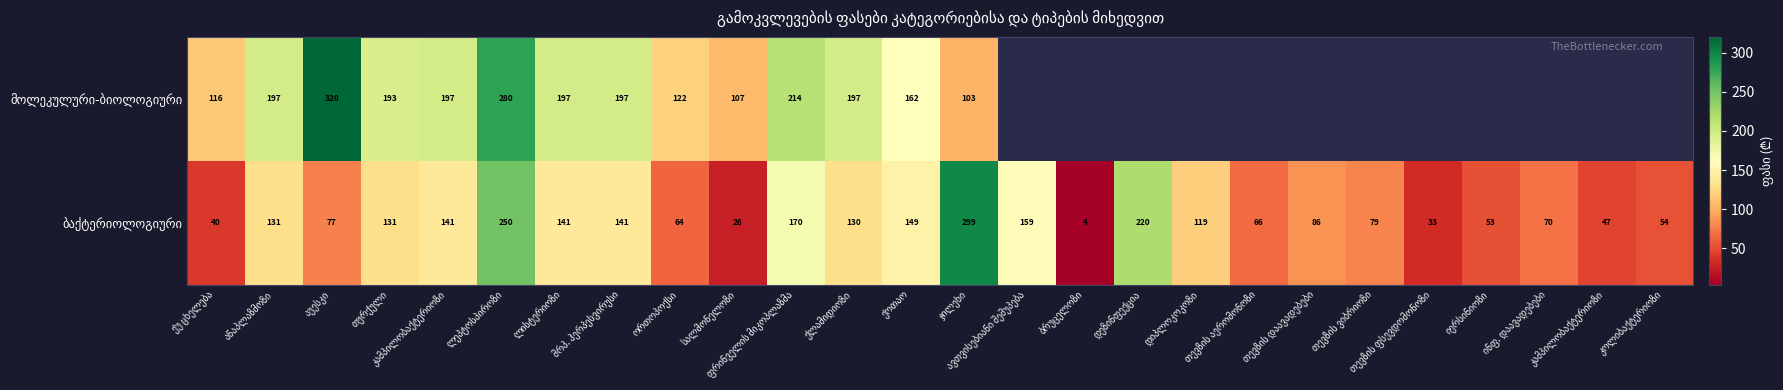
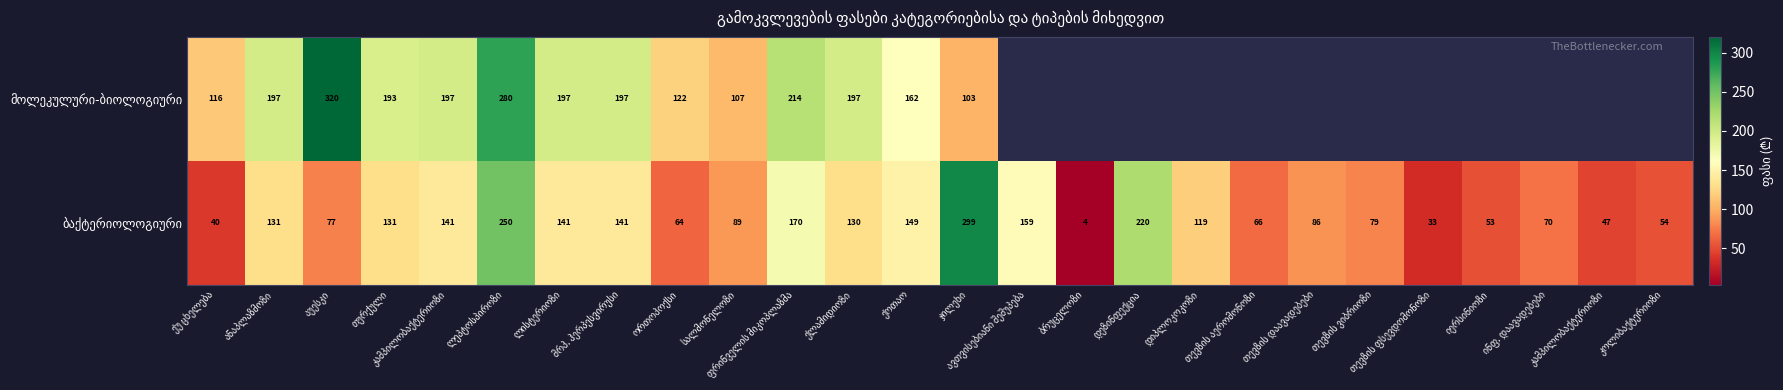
ბაქტერიოლოგიური, სალმონელოზი: 26 -> 89
